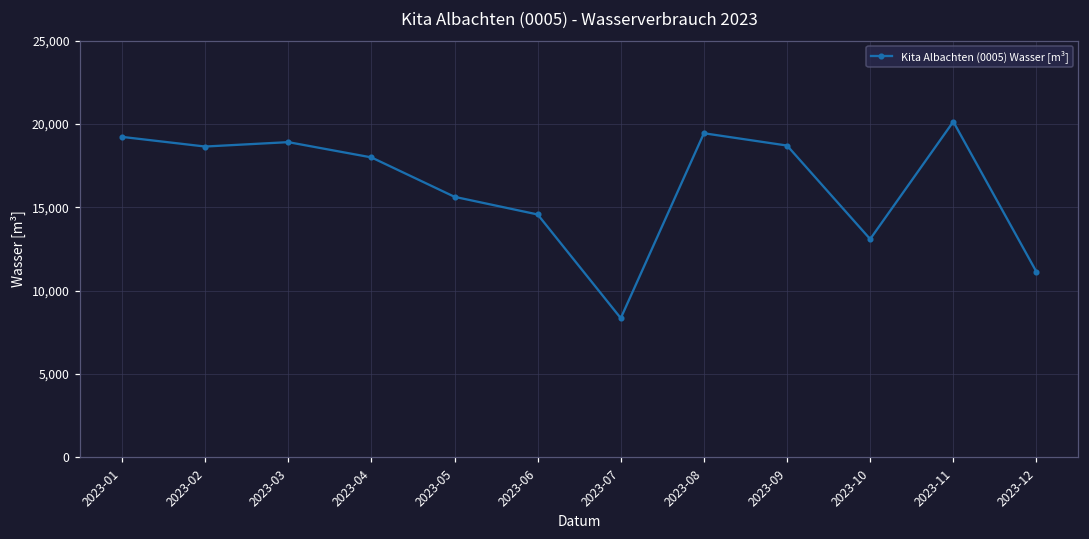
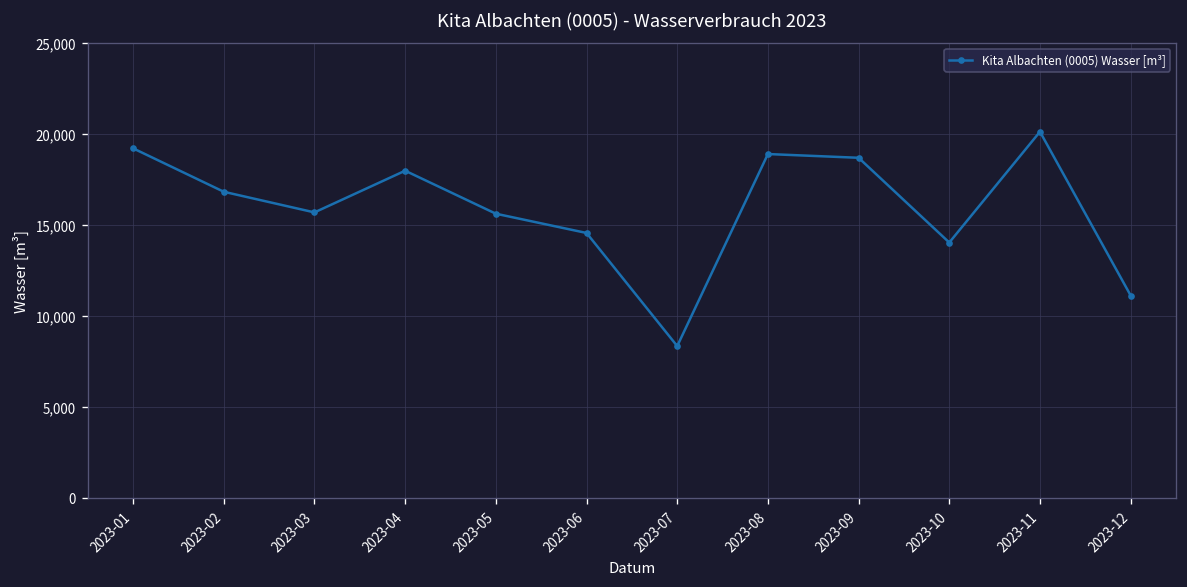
2023-02: 18,600 -> 16,800
2023-03: 18,900 -> 15,700
2023-08: 19,400 -> 18,900
2023-10: 13,100 -> 14,000
